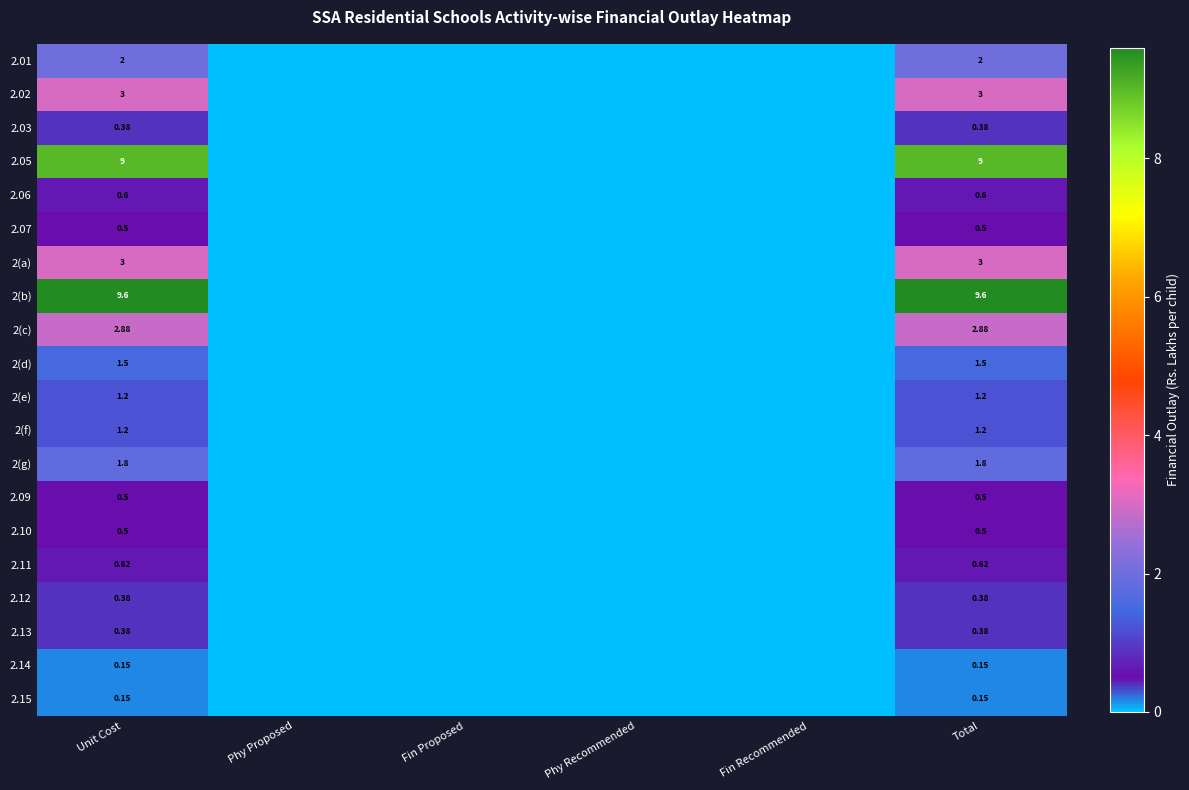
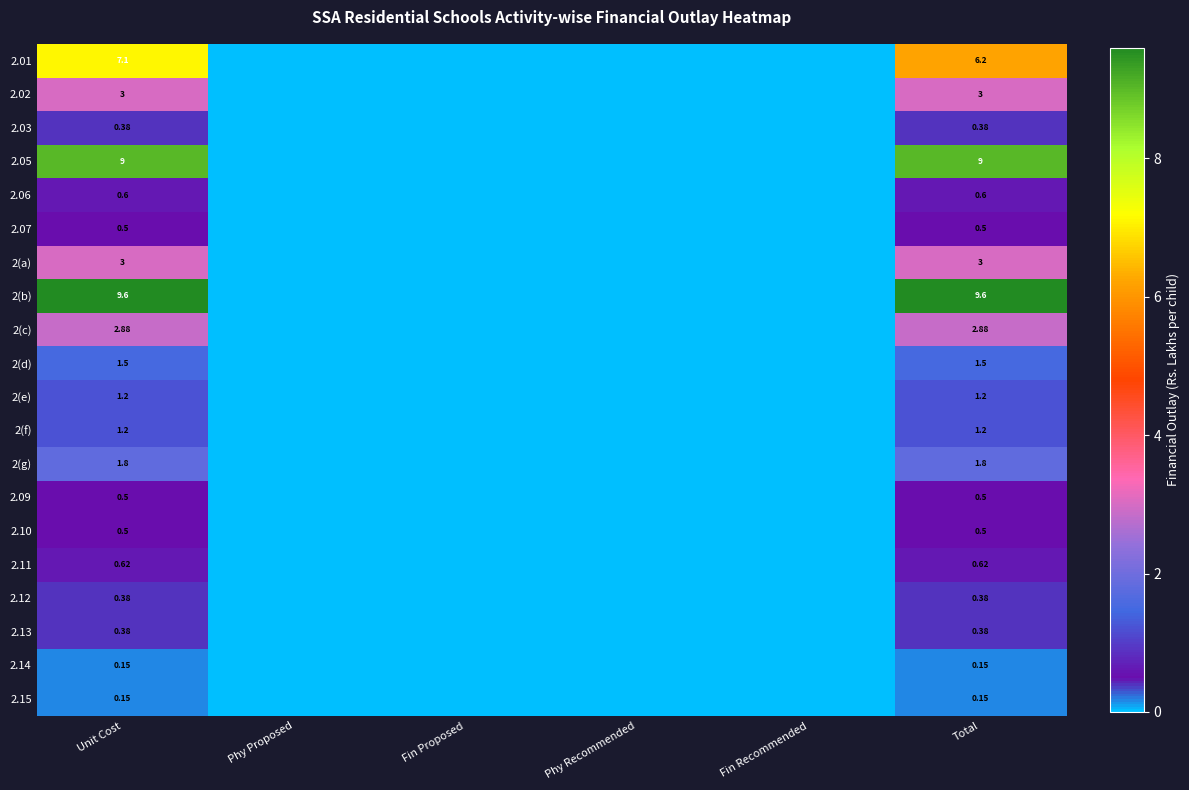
2.01, Unit Cost: 2 -> 7.1
2.01, Total: 2 -> 6.2
